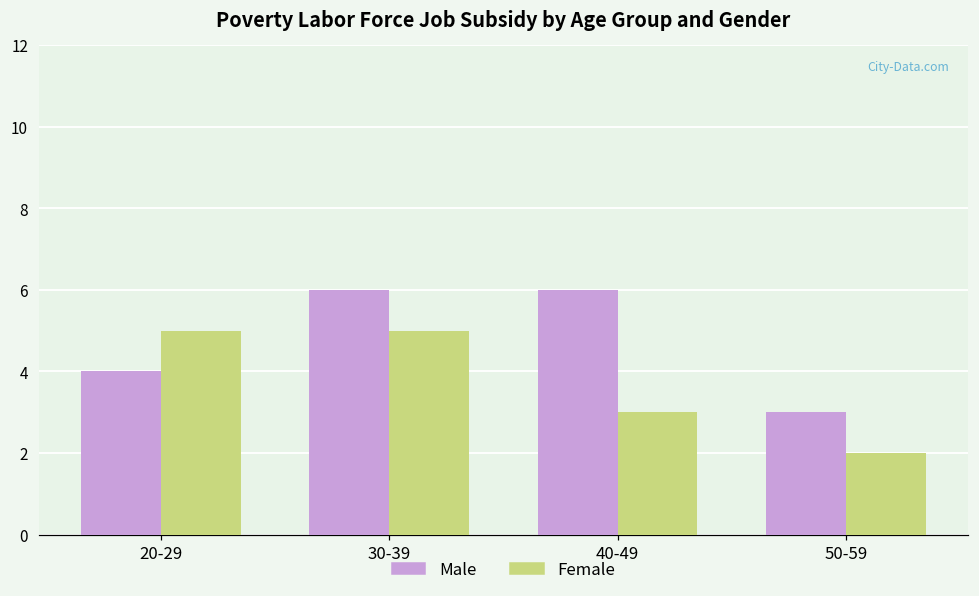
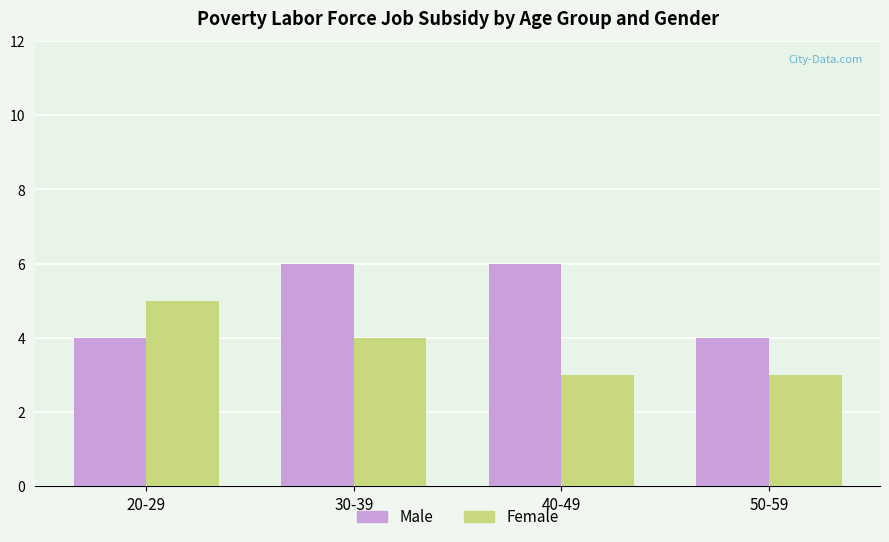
Female, 30-39: 5 -> 4
Male, 50-59: 3 -> 4
Female, 50-59: 2 -> 3
